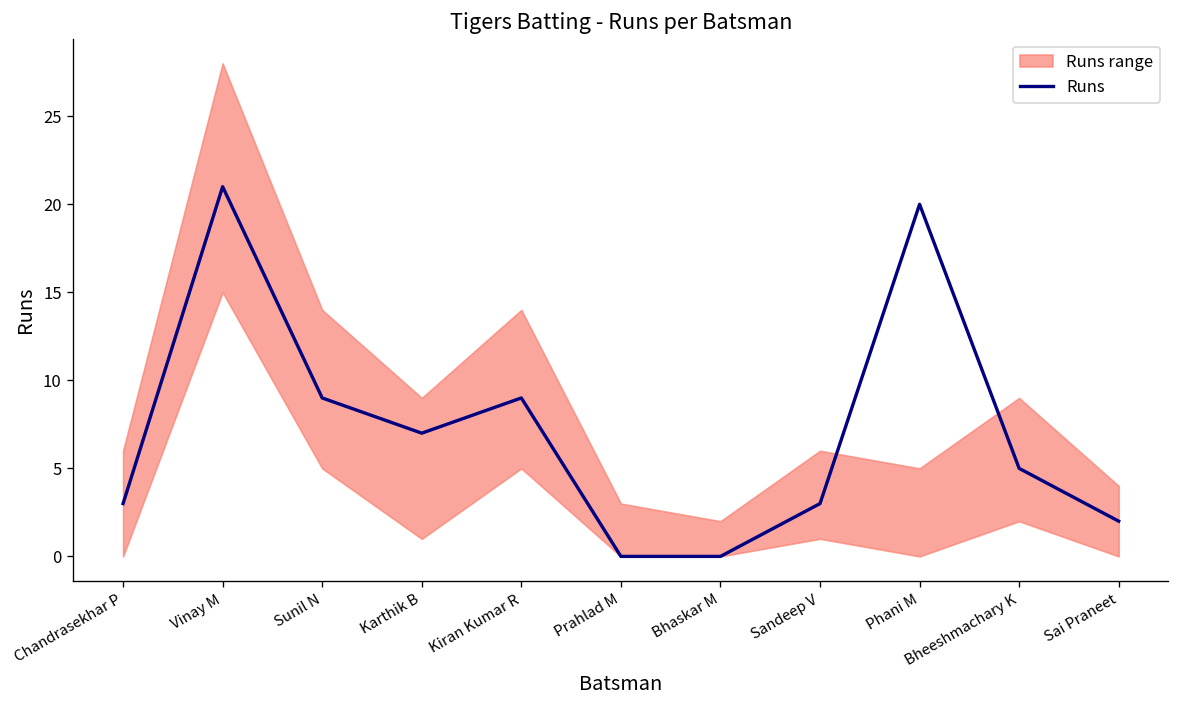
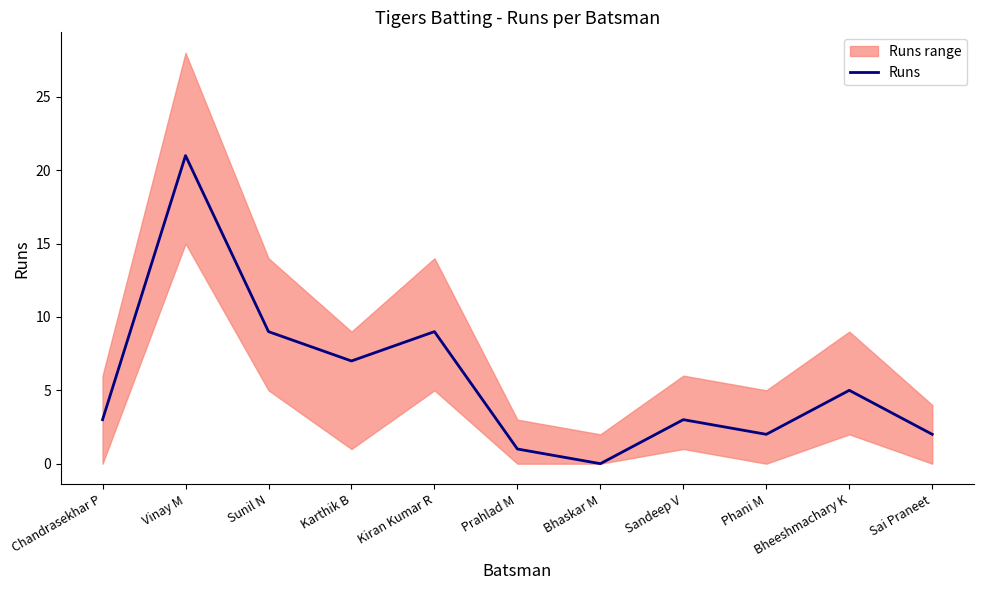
Runs, Prahlad M: 0 -> 1
Runs, Phani M: 20 -> 2
